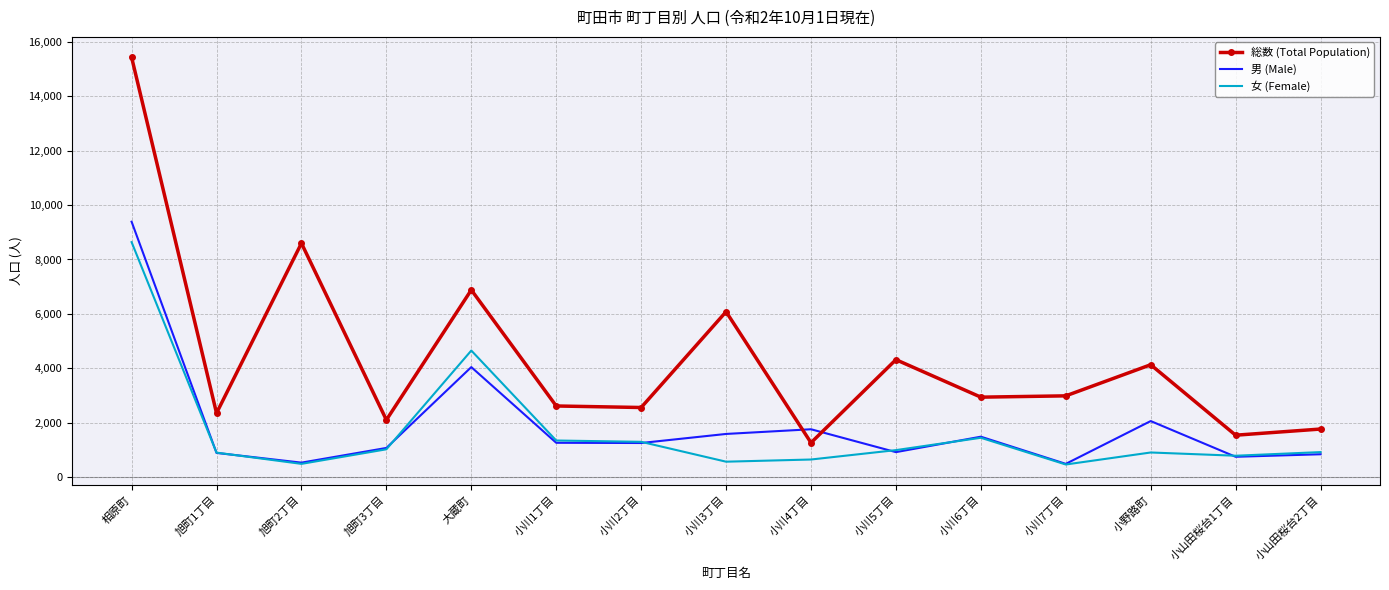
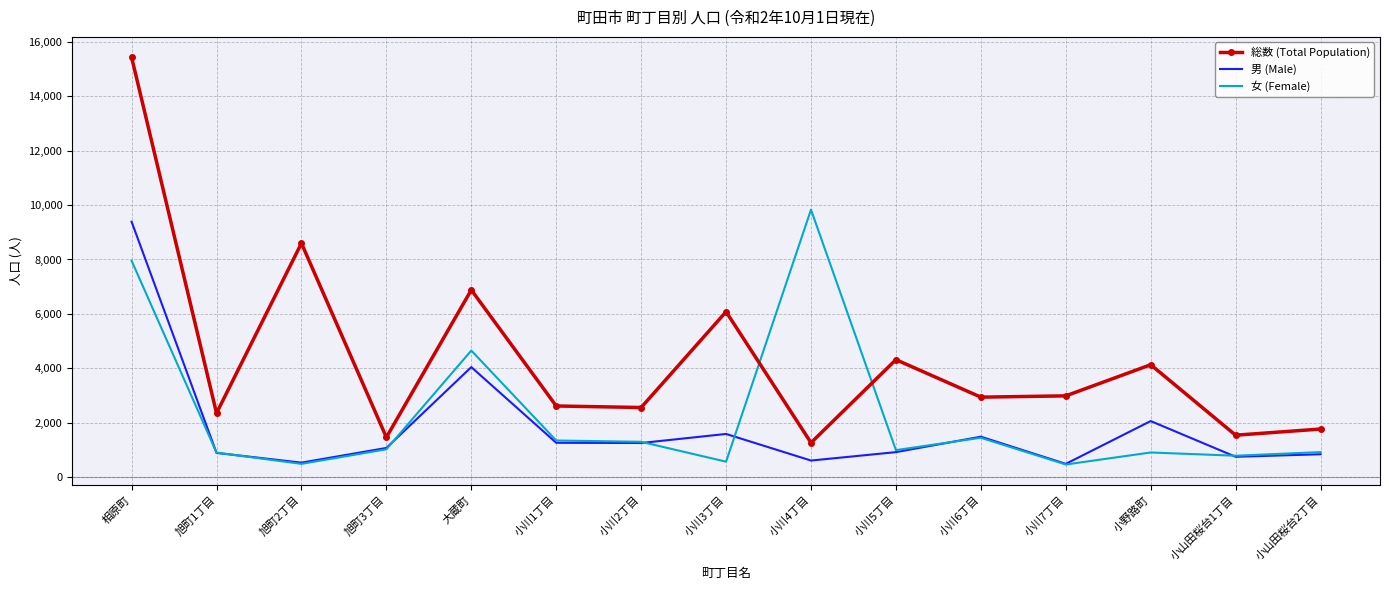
女 (Female), 相原町: 8,600 -> 8,000
総数 (Total Population), 旭町3丁目: 2,100 -> 1,500
男 (Male), 小川4丁目: 1,800 -> 600
女 (Female), 小川4丁目: 700 -> 9,800
